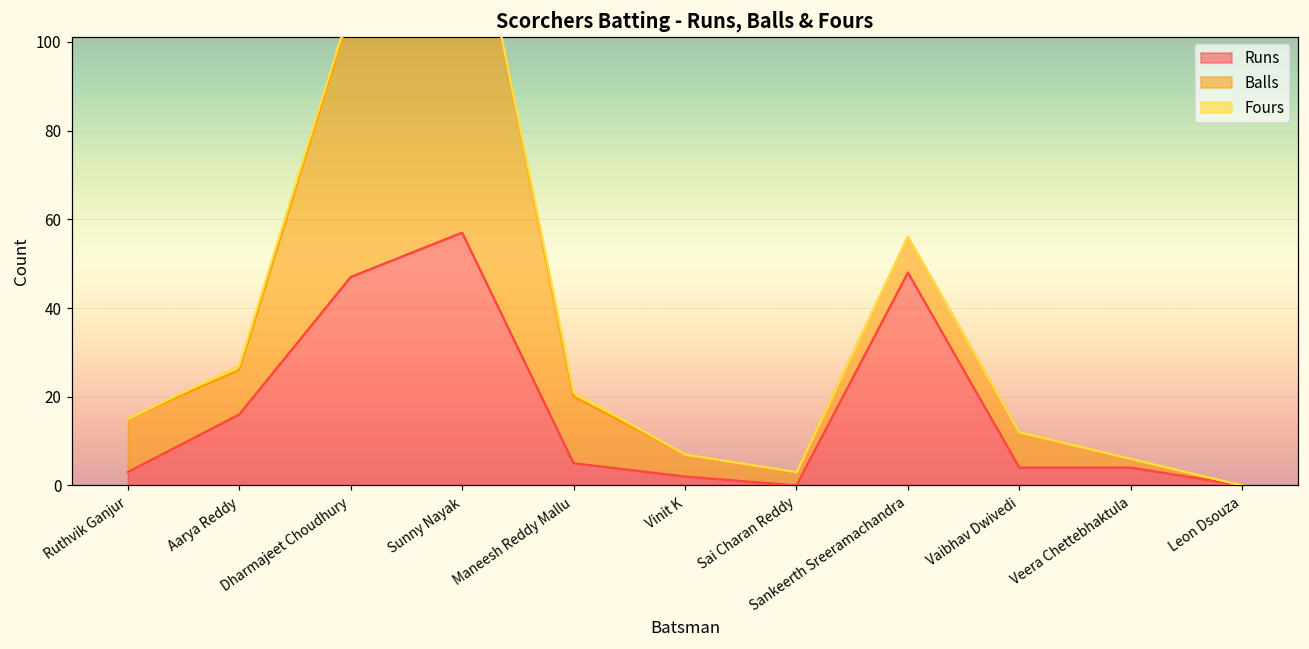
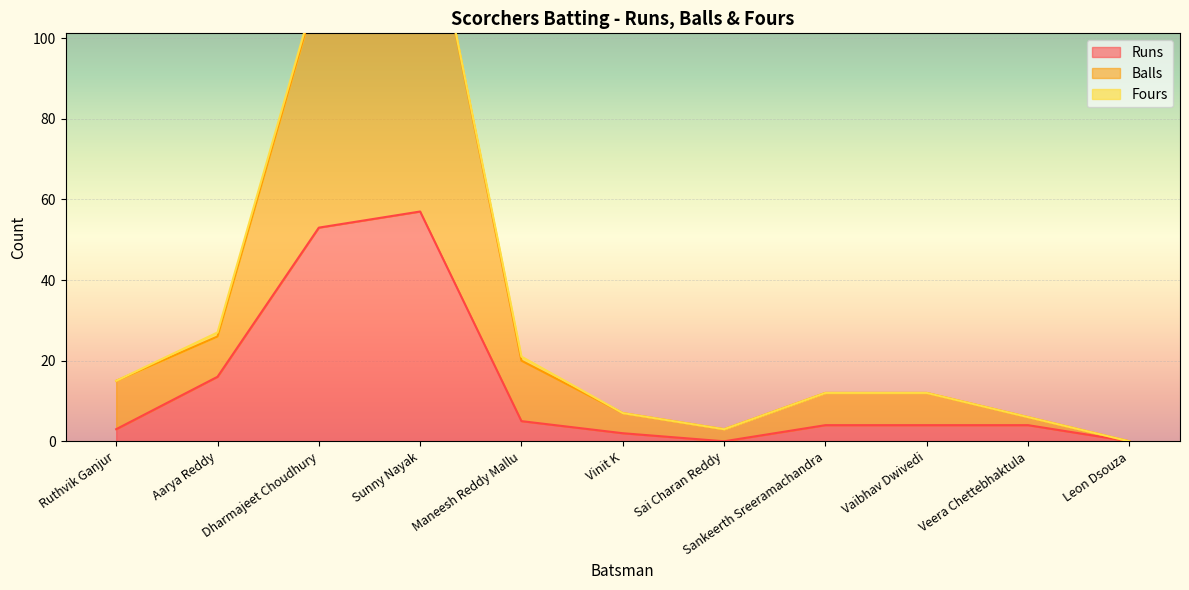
Runs, Dharmajeet Choudhury: 47 -> 53
Runs, Sankeerth Sreeramachandra: 48 -> 4
